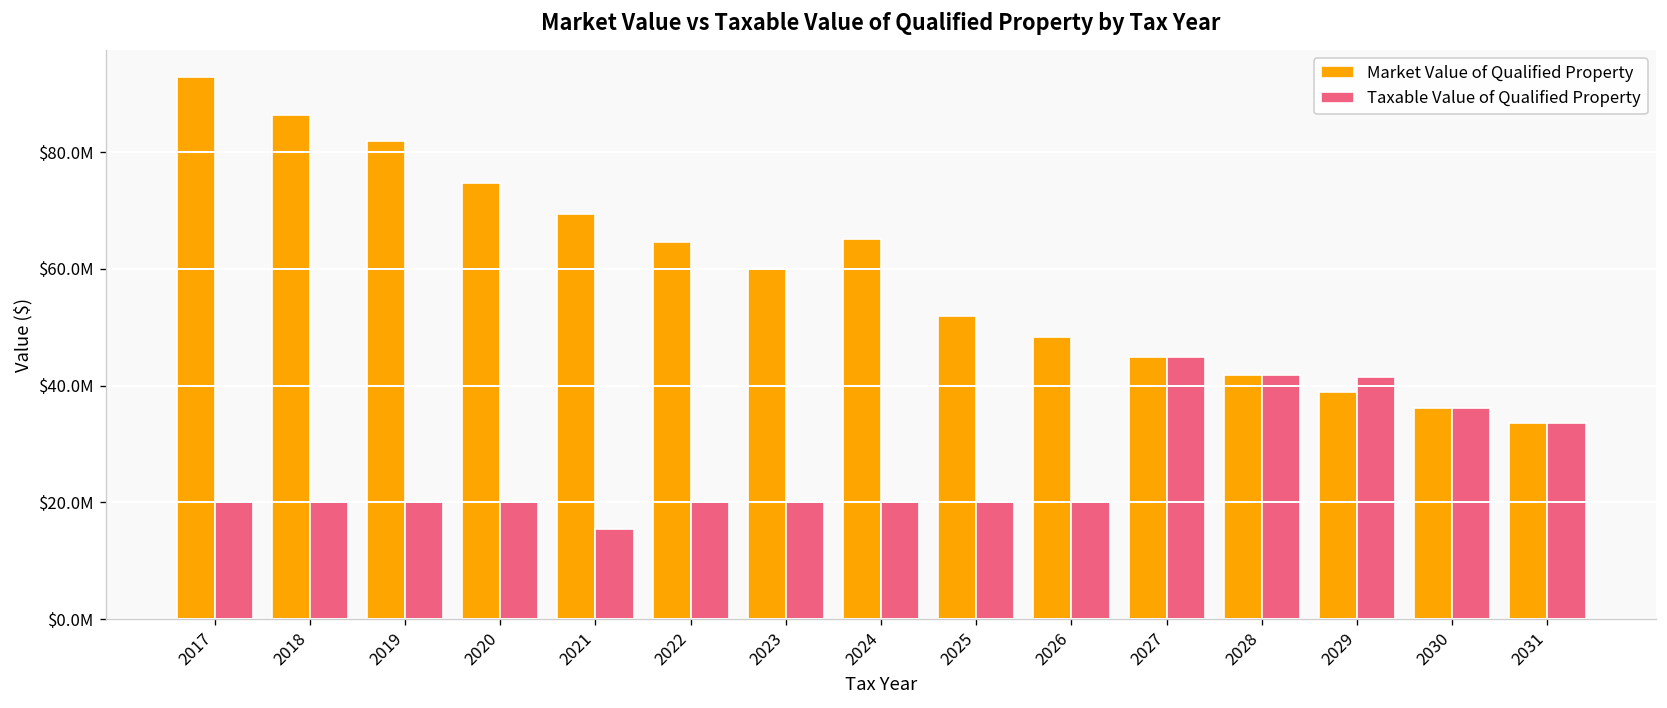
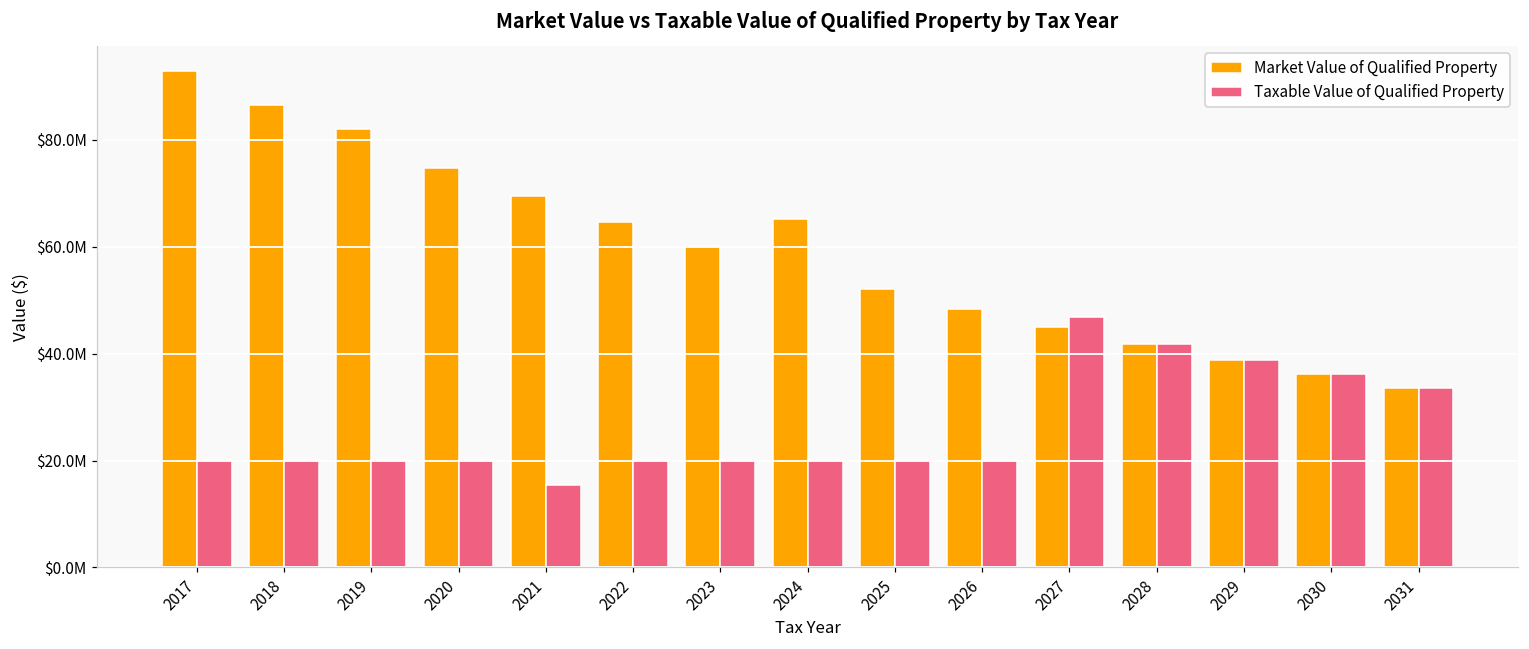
Taxable Value of Qualified Property, 2027: $45000000 -> $47000000
Taxable Value of Qualified Property, 2029: $41000000 -> $39000000
